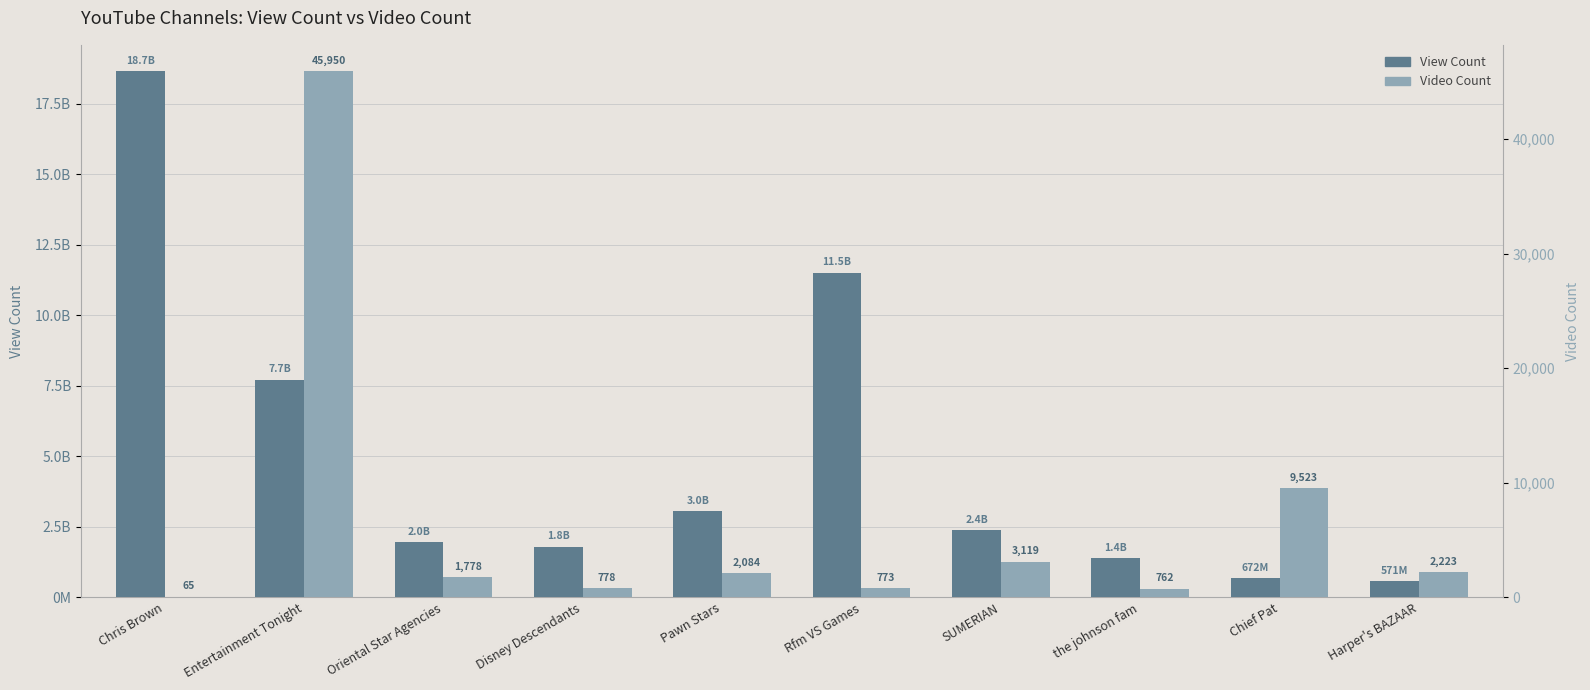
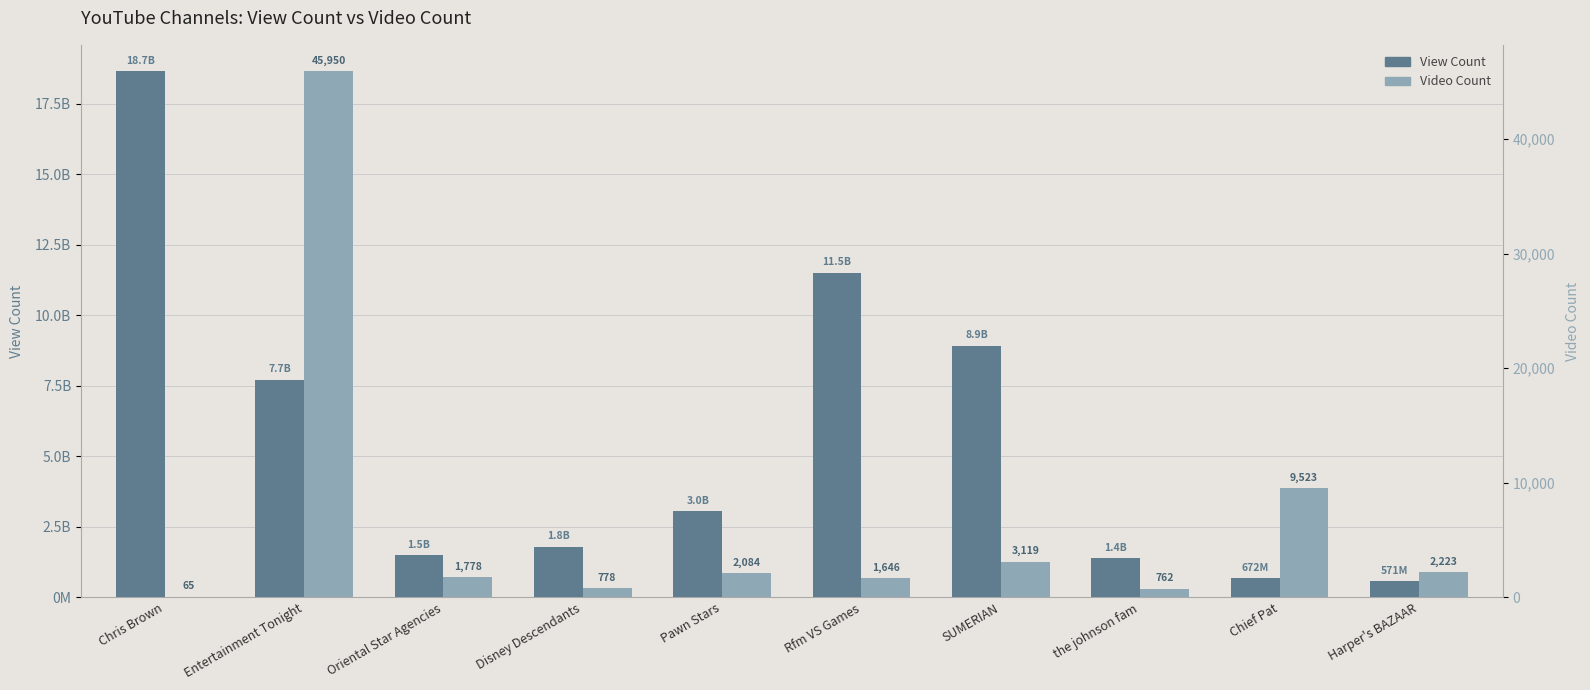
View Count, Oriental Star Agencies: 2.0B -> 1.5B
View Count, SUMERIAN: 2.4B -> 8.9B
Video Count, Rfm VS Games: 773 -> 1,646
